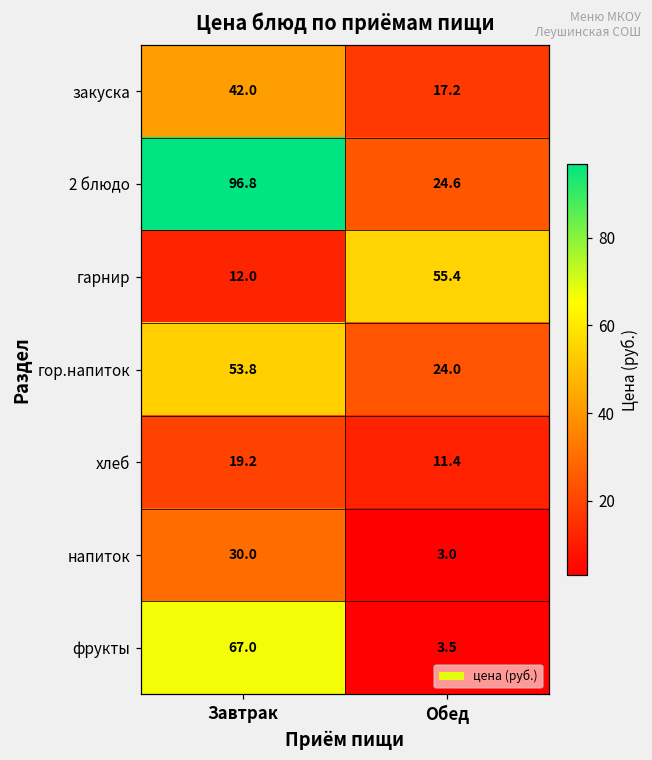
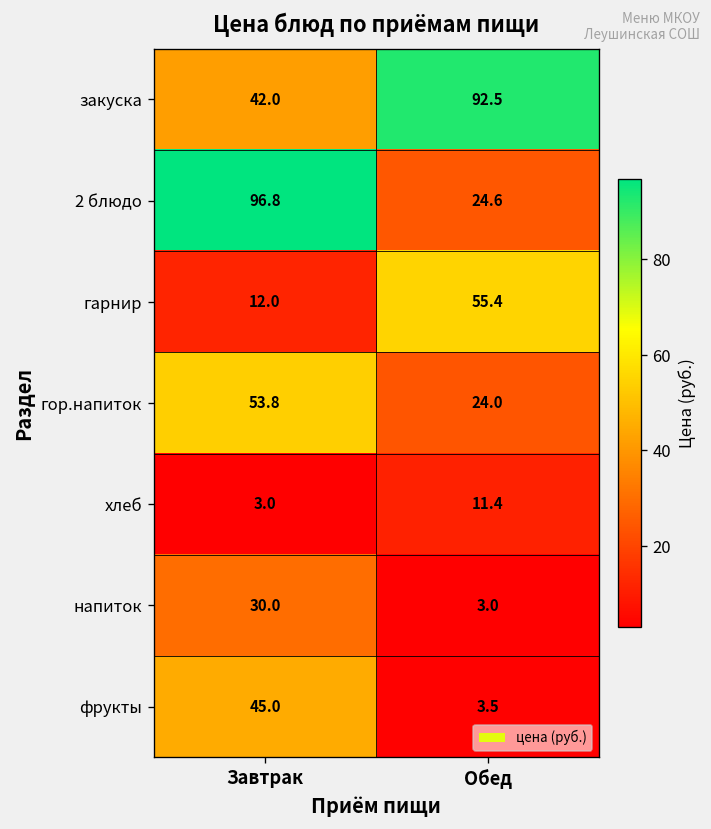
закуска, Обед: 17.2 -> 92.5
хлеб, Завтрак: 19.2 -> 3.0
фрукты, Завтрак: 67.0 -> 45.0
